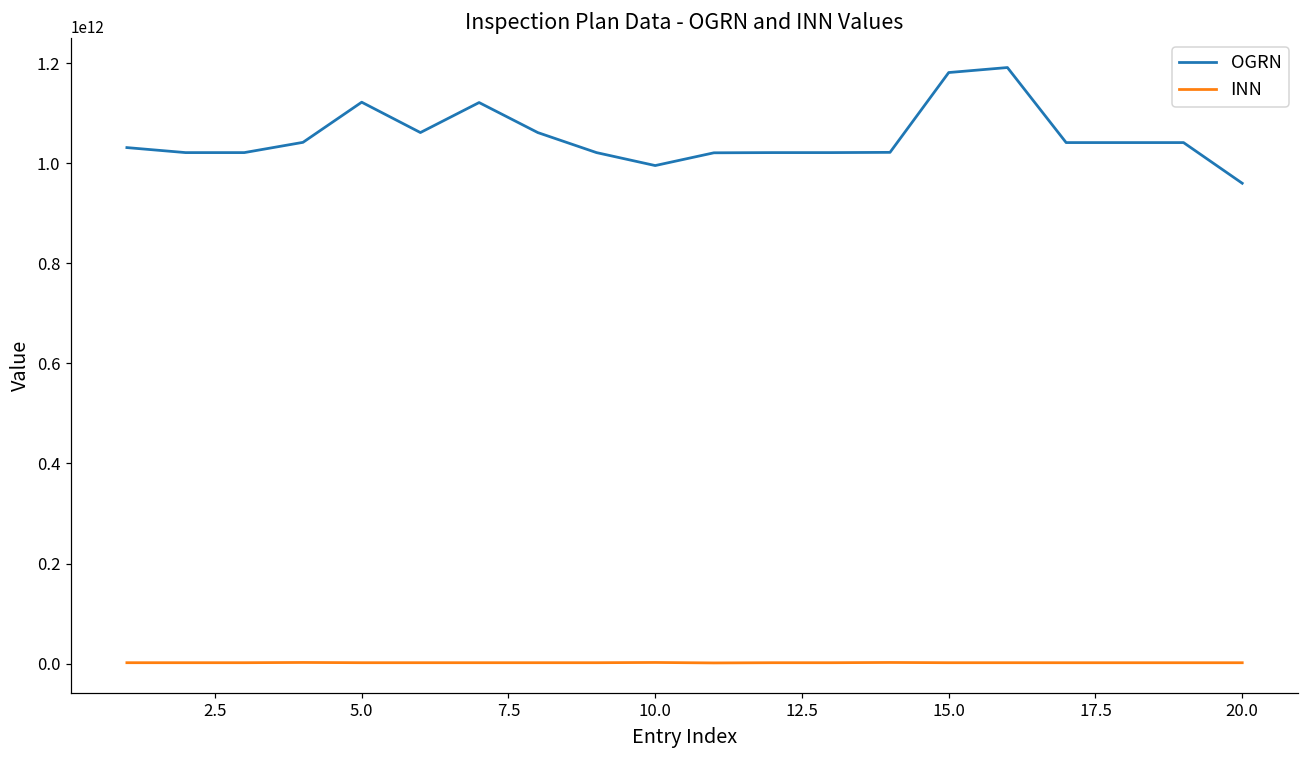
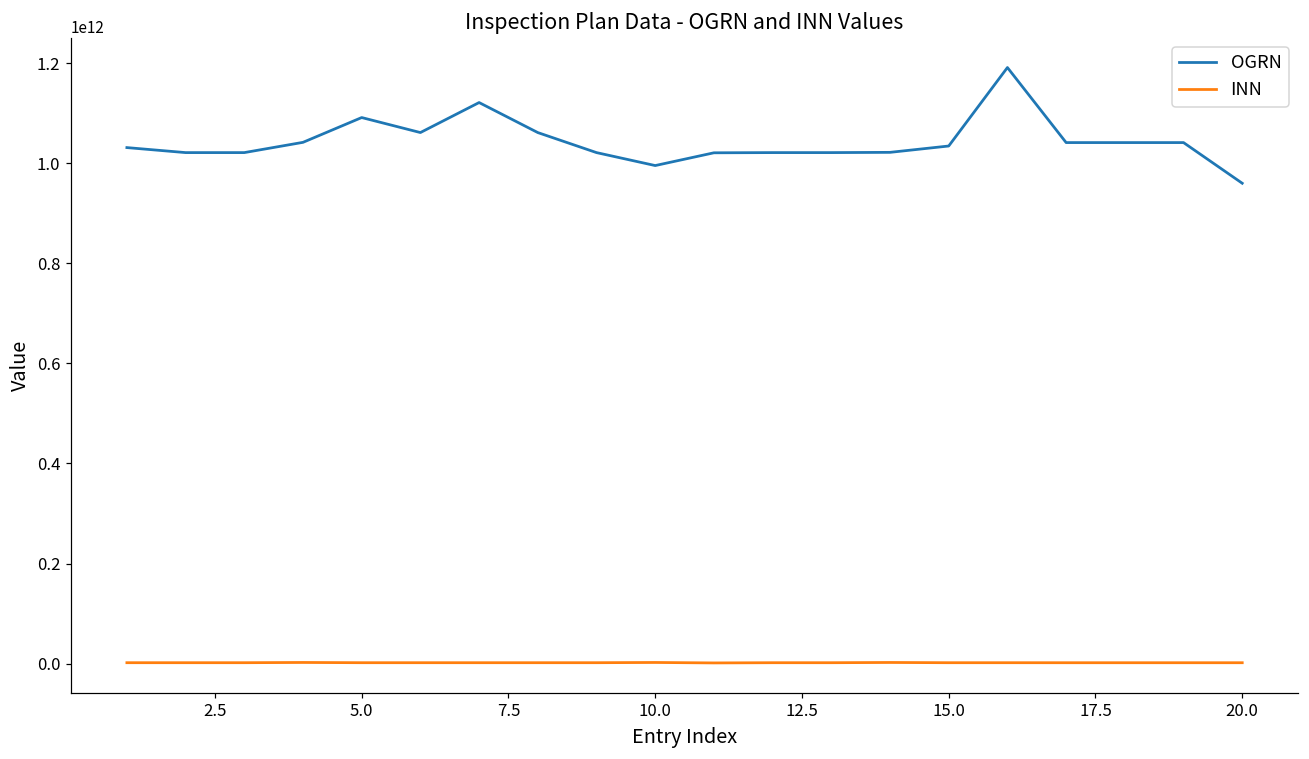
OGRN, 5.0: 1120000000000 -> 1090000000000
OGRN, 15.0: 1180000000000 -> 1030000000000
